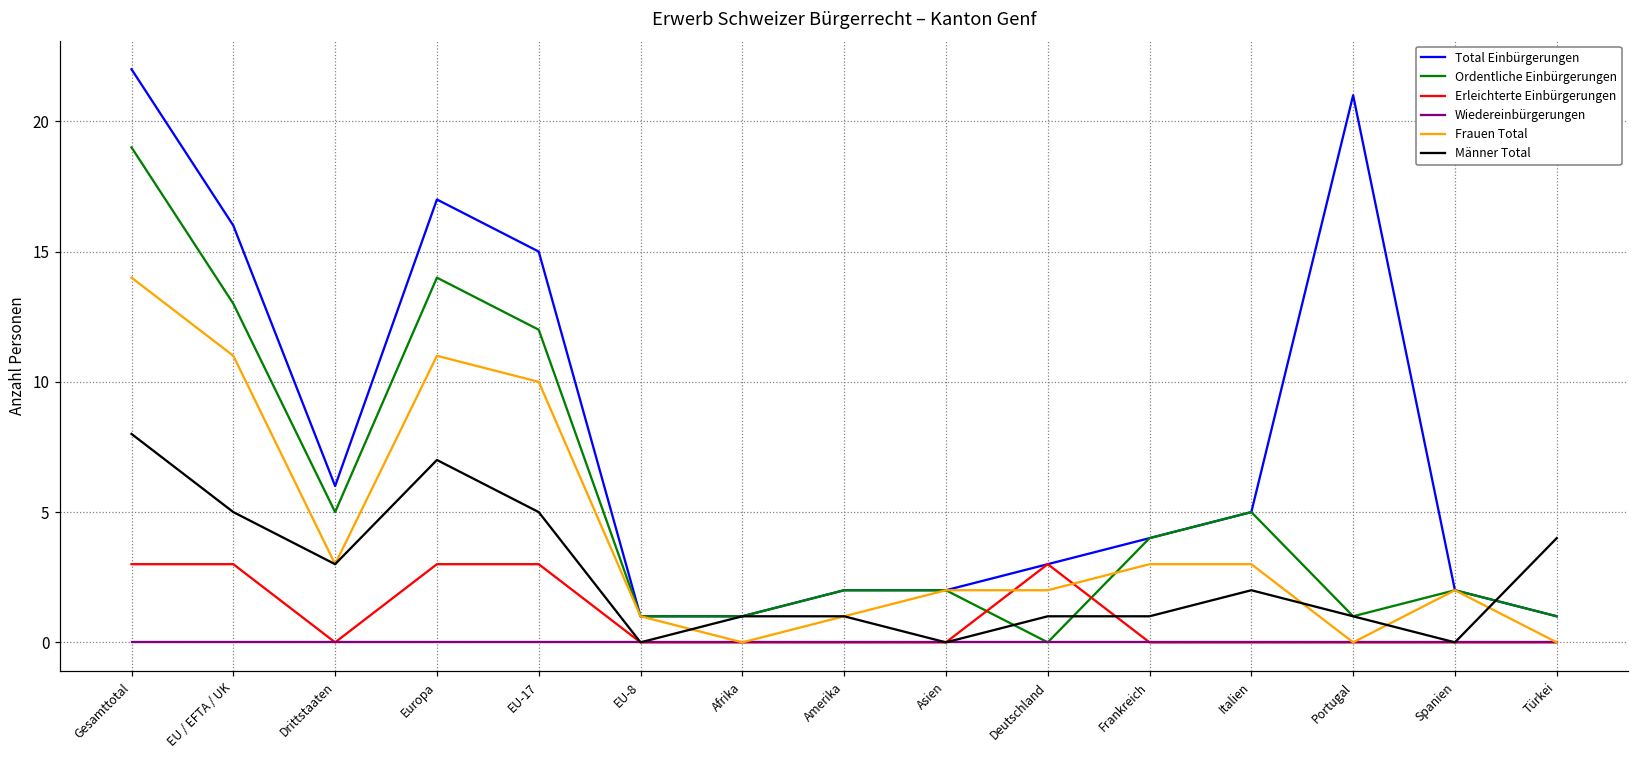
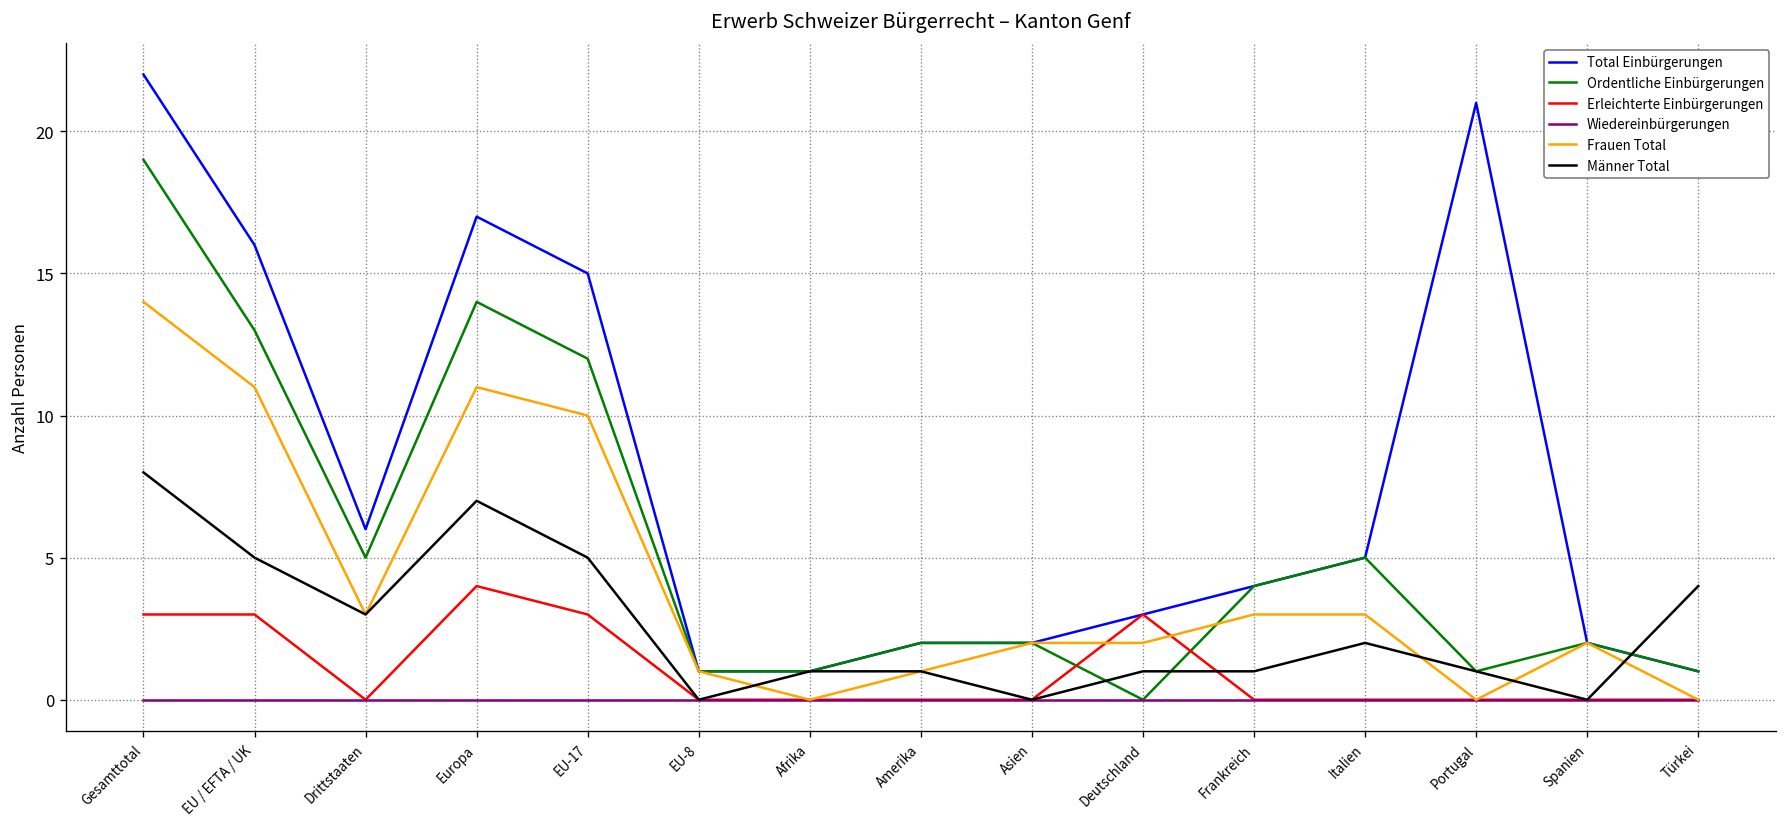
Erleichterte Einbürgerungen, Europa: 3 -> 4
